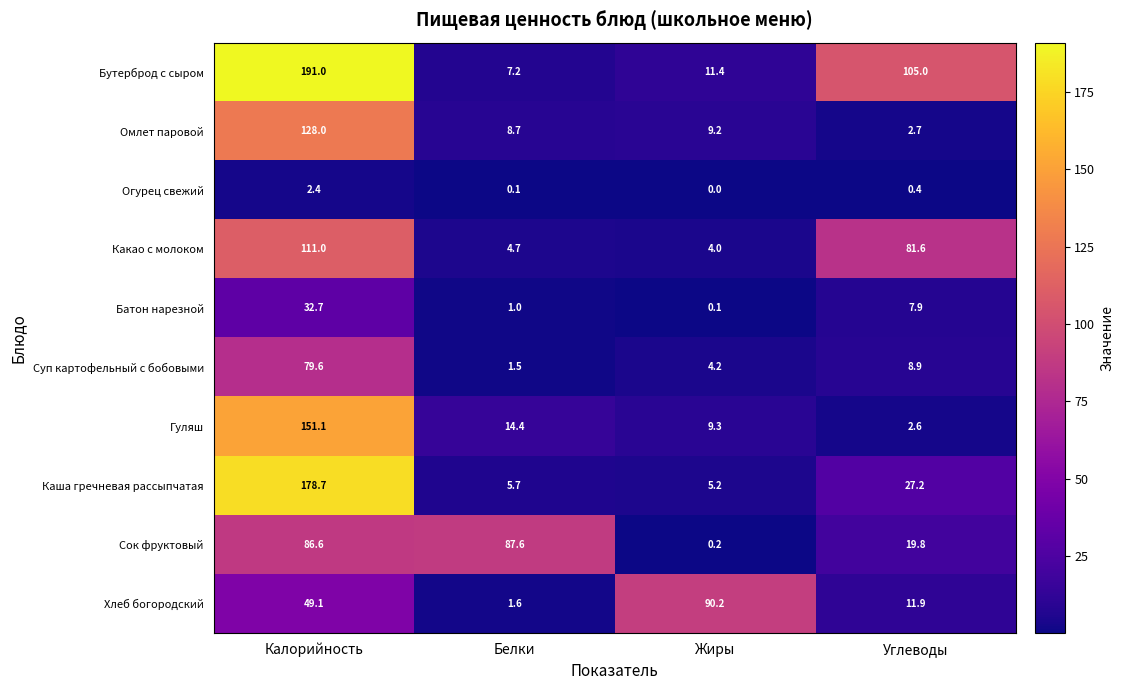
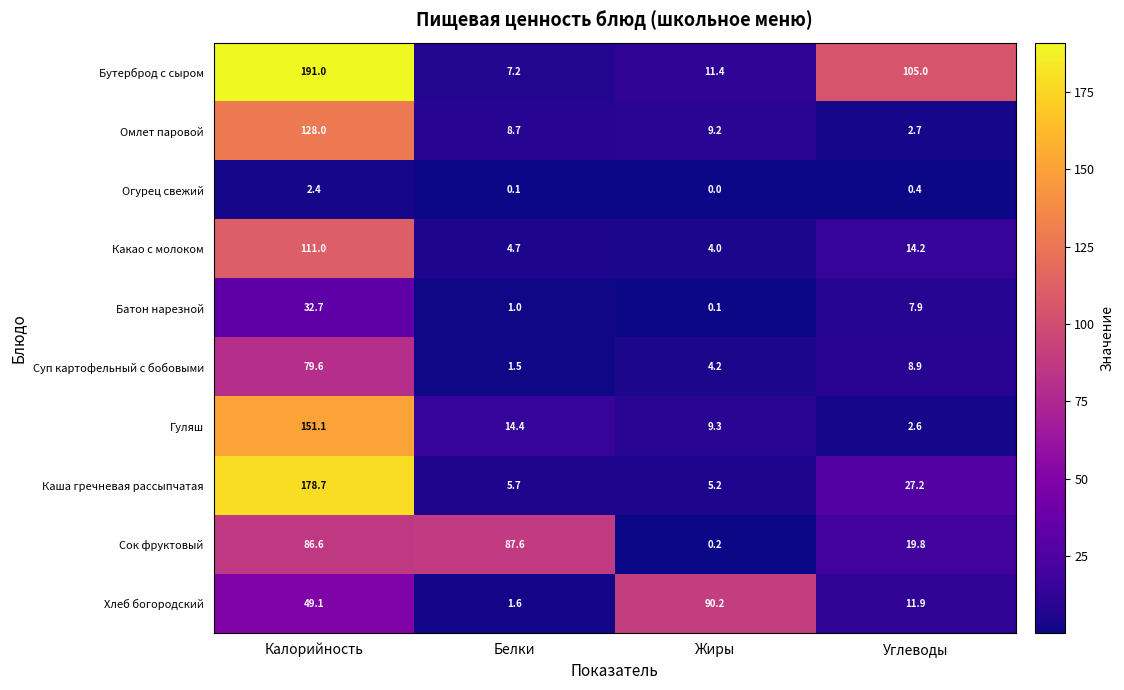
Какао с молоком, Углеводы: 81.6 -> 14.2
